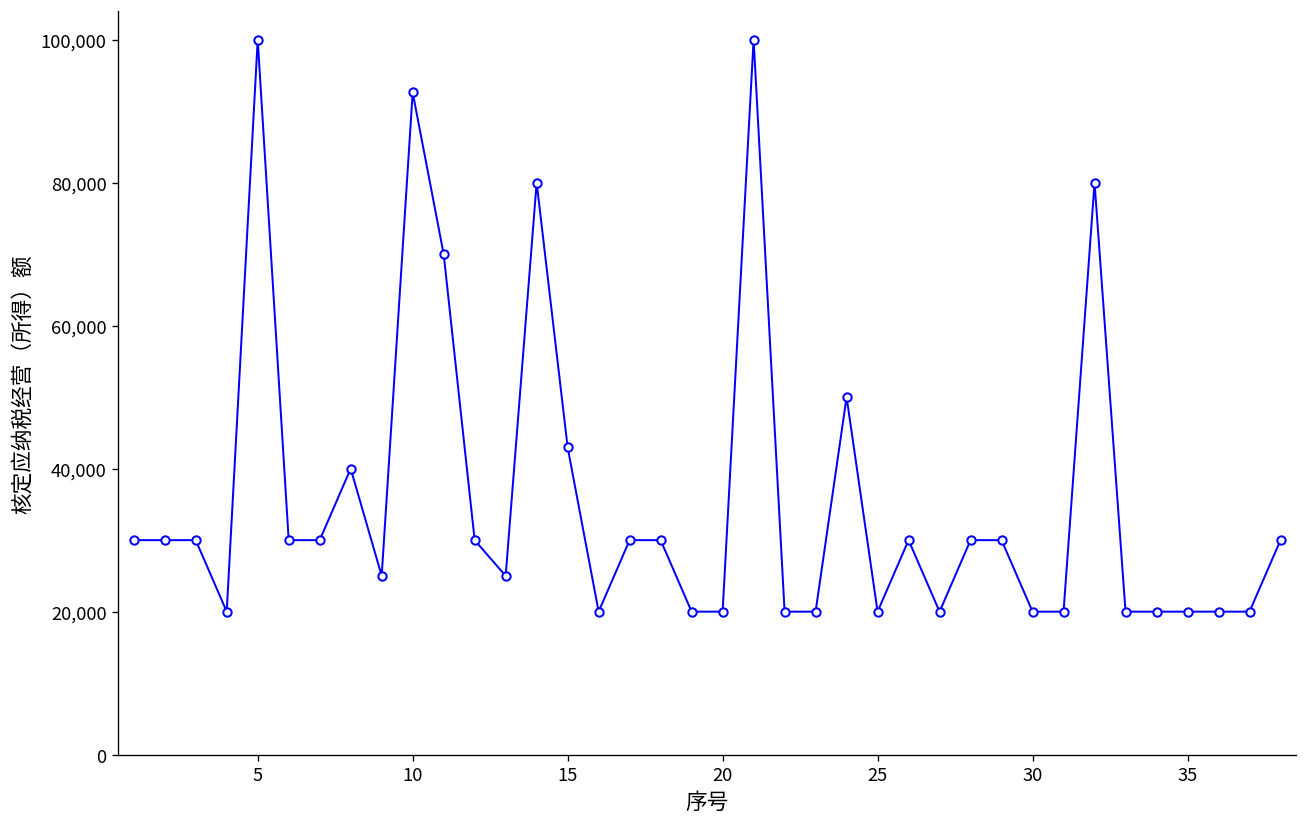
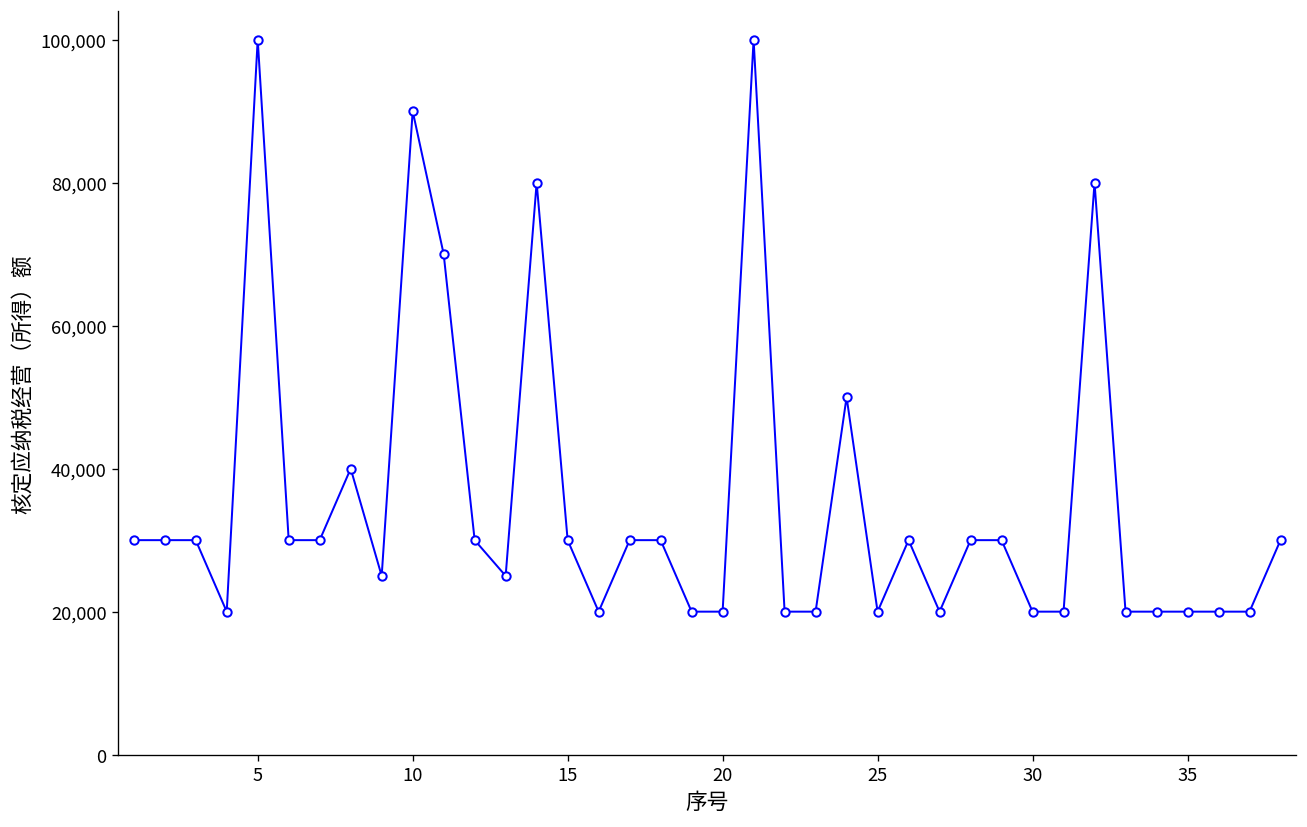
10: 93,000 -> 90,000
15: 43,000 -> 30,000
